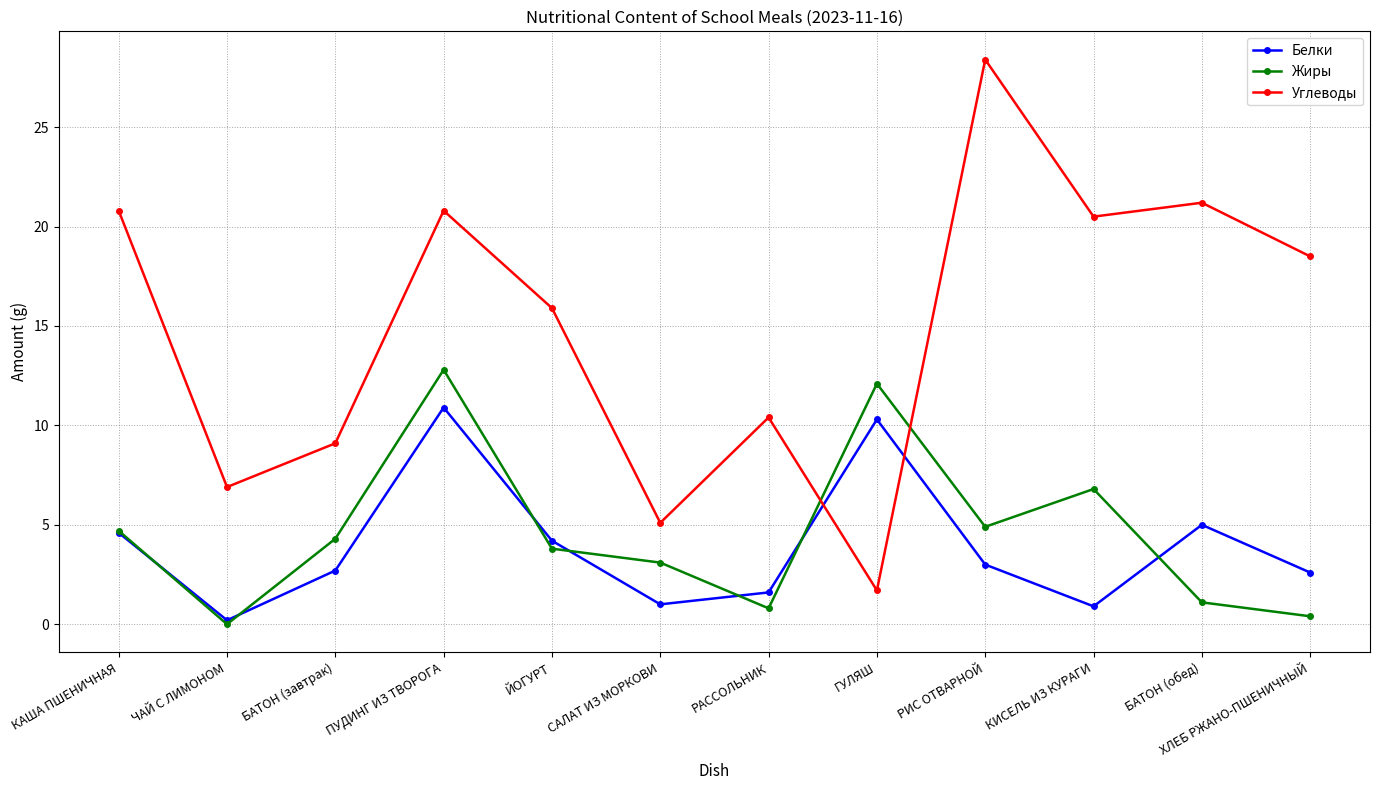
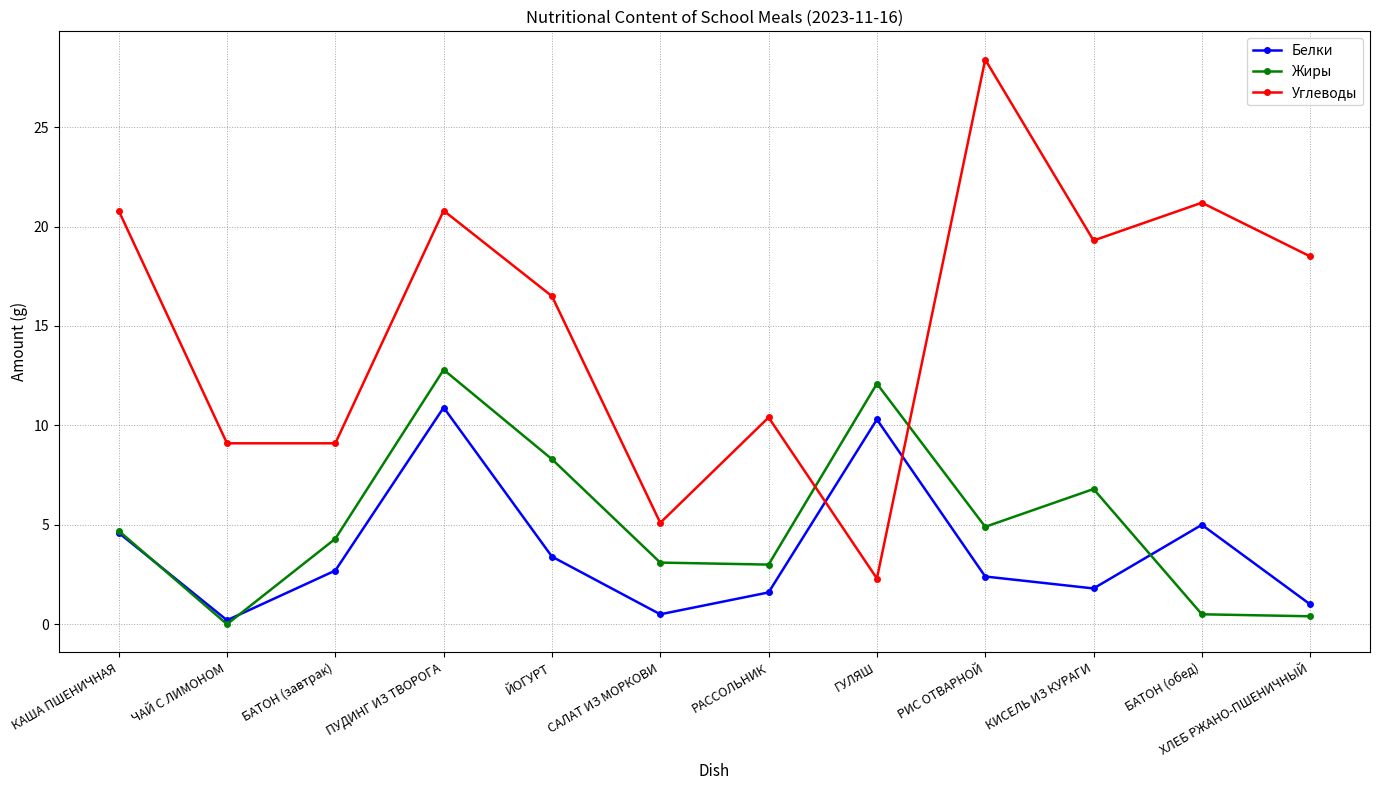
Углеводы, ЧАЙ С ЛИМОНОМ: 6.9 -> 9.1
Белки, ЙОГУРТ: 4.2 -> 3.4
Жиры, ЙОГУРТ: 3.8 -> 8.3
Углеводы, ЙОГУРТ: 15.9 -> 16.5
Белки, САЛАТ ИЗ МОРКОВИ: 1.0 -> 0.5
Жиры, РАССОЛЬНИК: 0.8 -> 3.0
Углеводы, ГУЛЯШ: 1.7 -> 2.3
Белки, РИС ОТВАРНОЙ: 3.0 -> 2.4
Белки, КИСЕЛЬ ИЗ КУРАГИ: 0.9 -> 1.8
Углеводы, КИСЕЛЬ ИЗ КУРАГИ: 20.5 -> 19.3
Жиры, БАТОН (обед): 1.1 -> 0.5
Белки, ХЛЕБ РЖАНО-ПШЕНИЧНЫЙ: 2.6 -> 1.0
